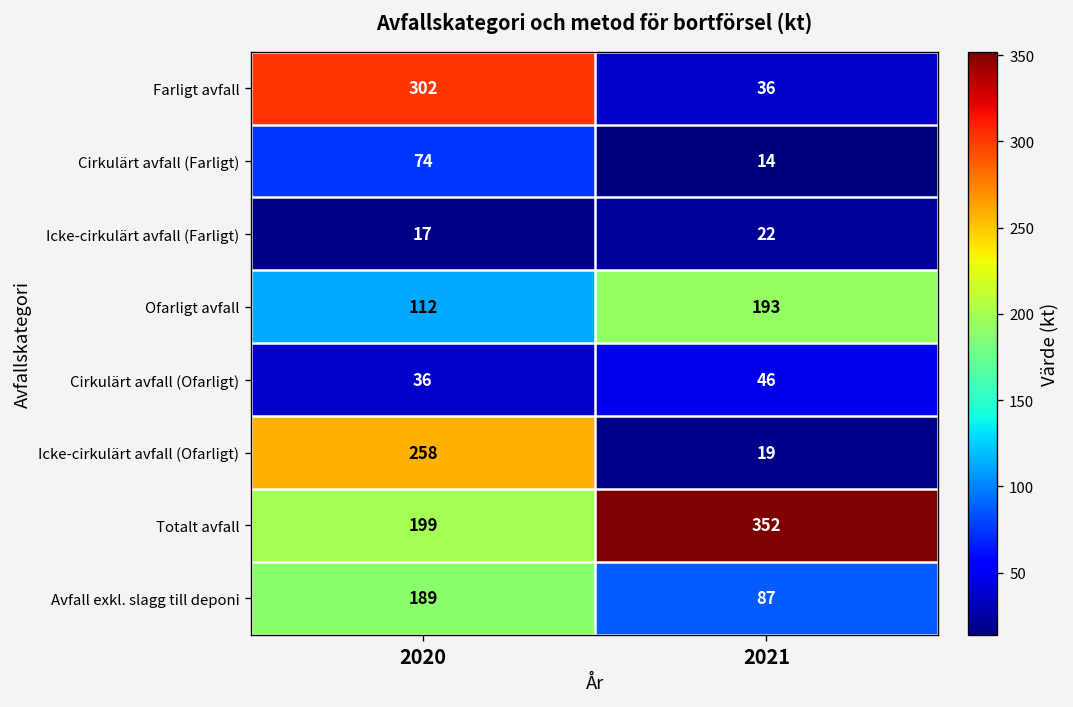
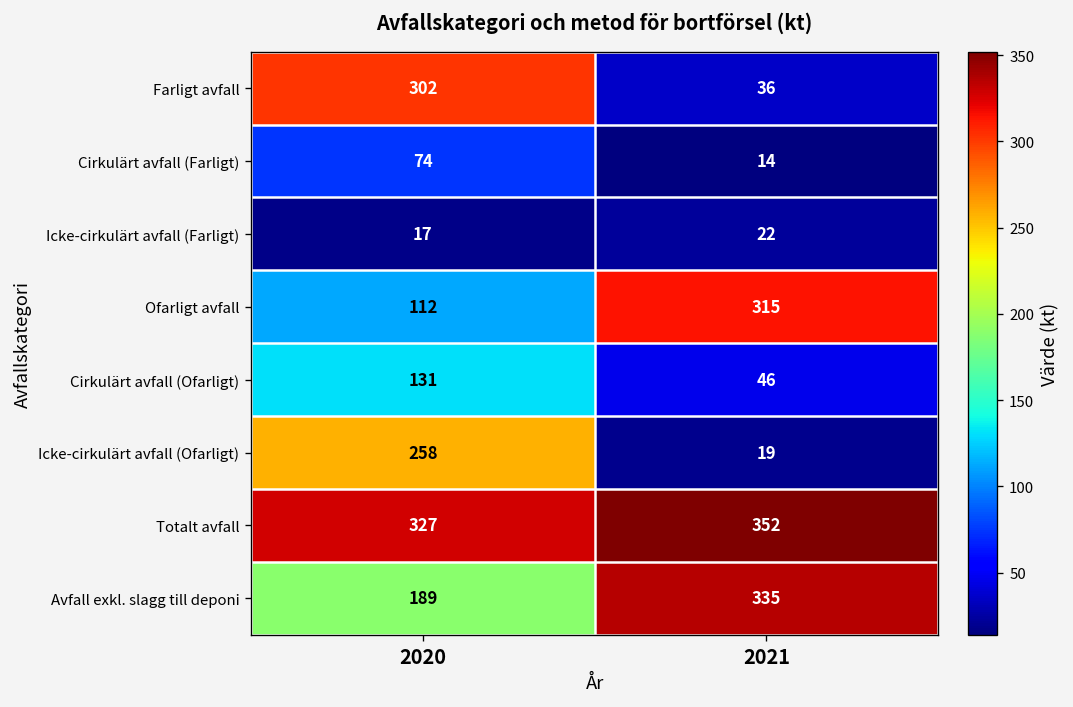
Ofarligt avfall, 2021: 193 -> 315
Cirkulärt avfall (Ofarligt), 2020: 36 -> 131
Totalt avfall, 2020: 199 -> 327
Avfall exkl. slagg till deponi, 2021: 87 -> 335
